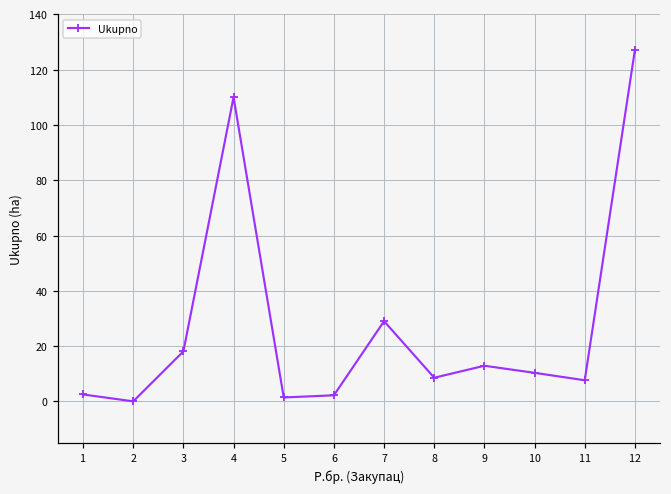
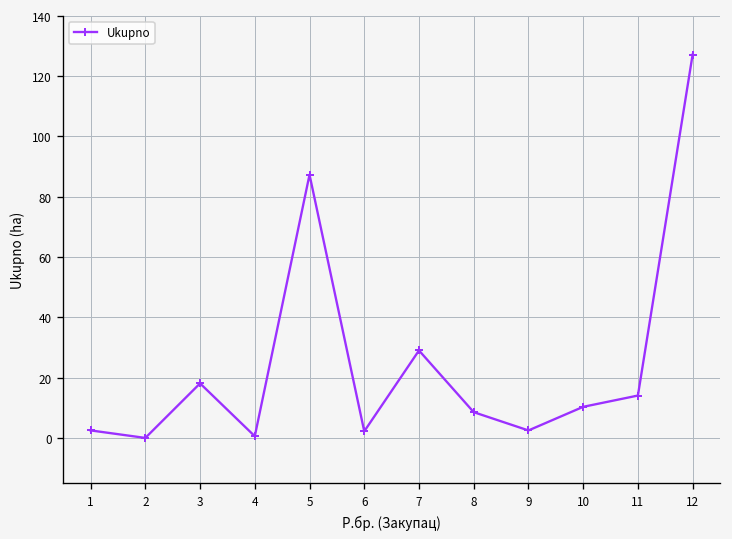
4: 110 -> 1
5: 1 -> 87
9: 13 -> 2
11: 8 -> 14
